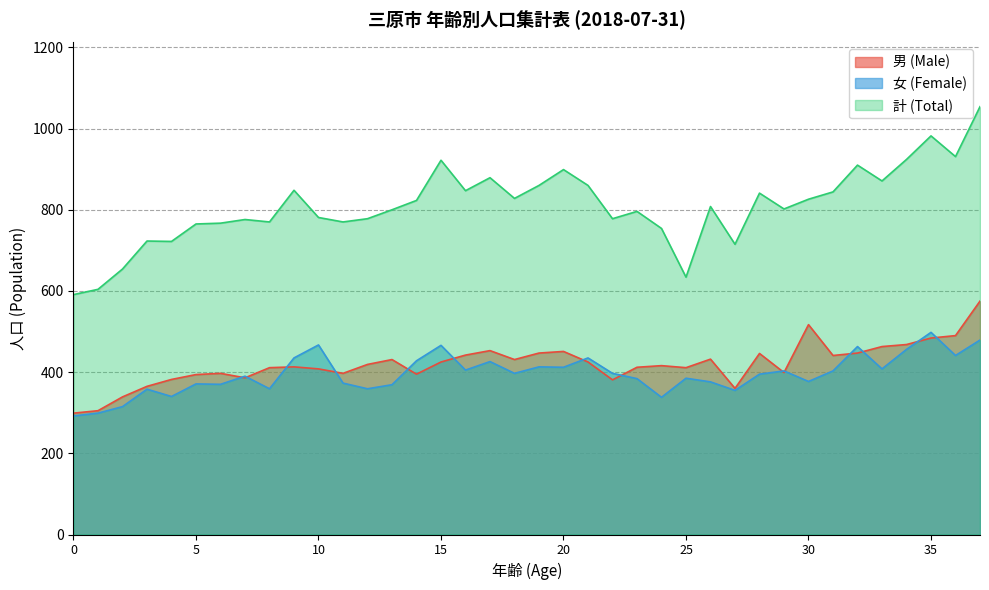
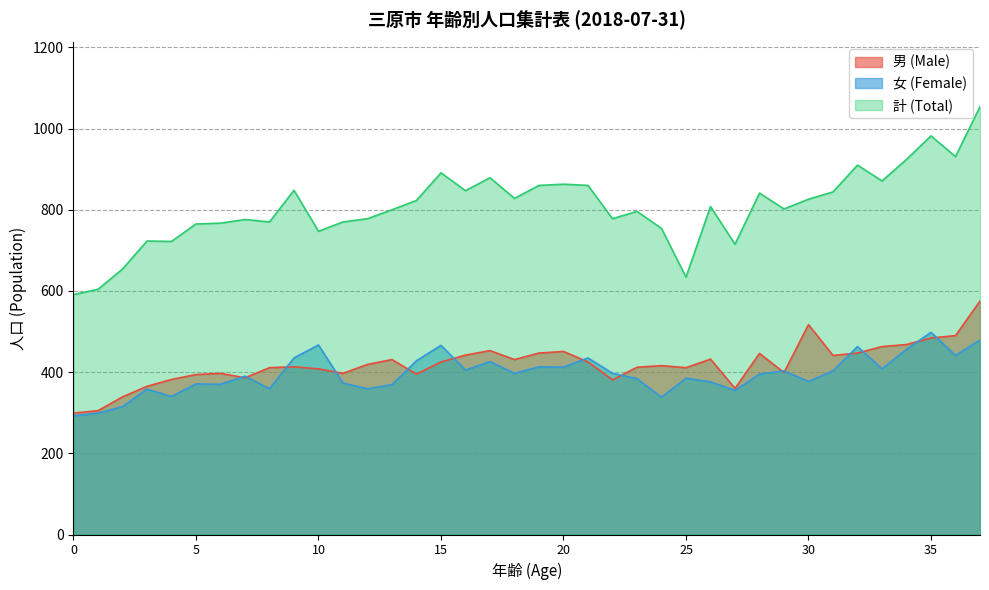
計 (Total), 10: 780 -> 750
計 (Total), 15: 920 -> 890
計 (Total), 20: 900 -> 860
